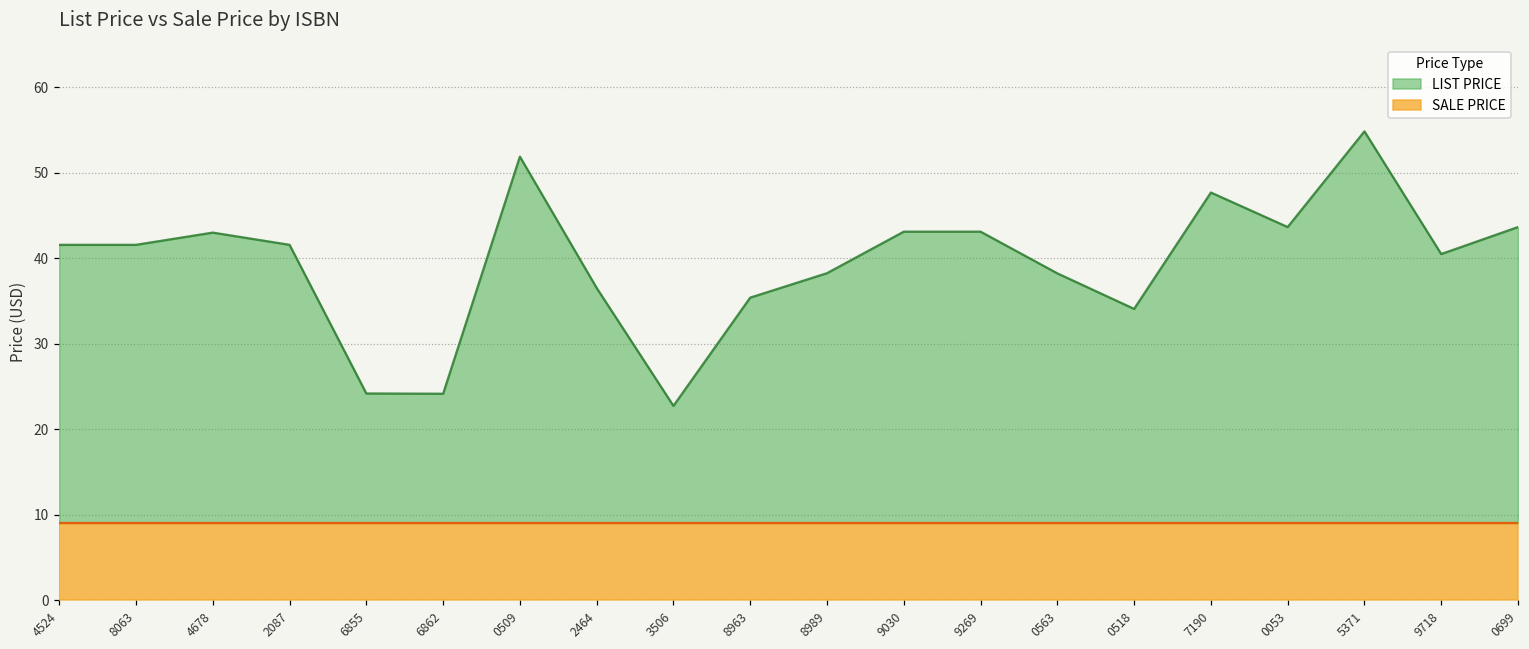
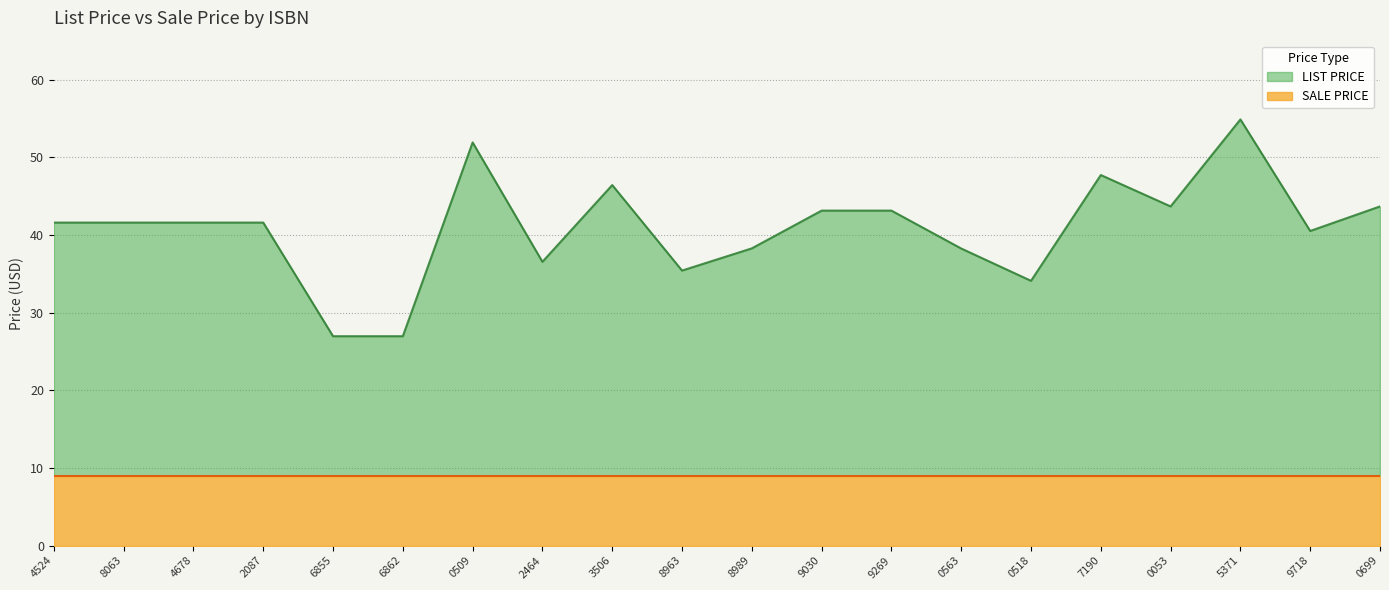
LIST PRICE, 4678: 43 -> 42
LIST PRICE, 6855: 24 -> 27
LIST PRICE, 6862: 24 -> 27
LIST PRICE, 3506: 23 -> 46
